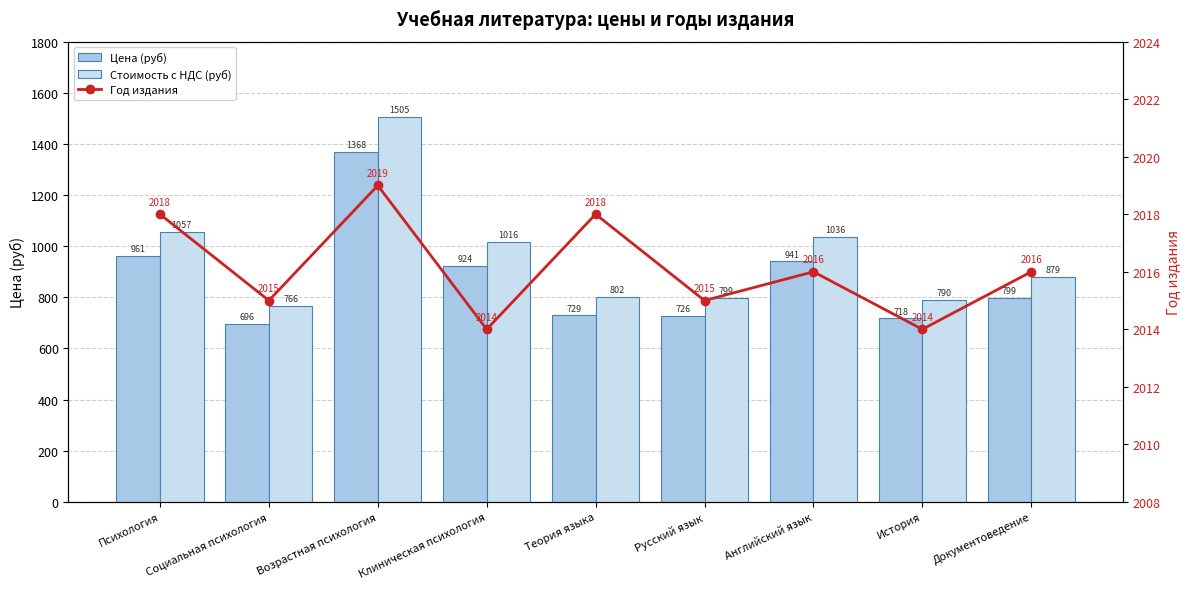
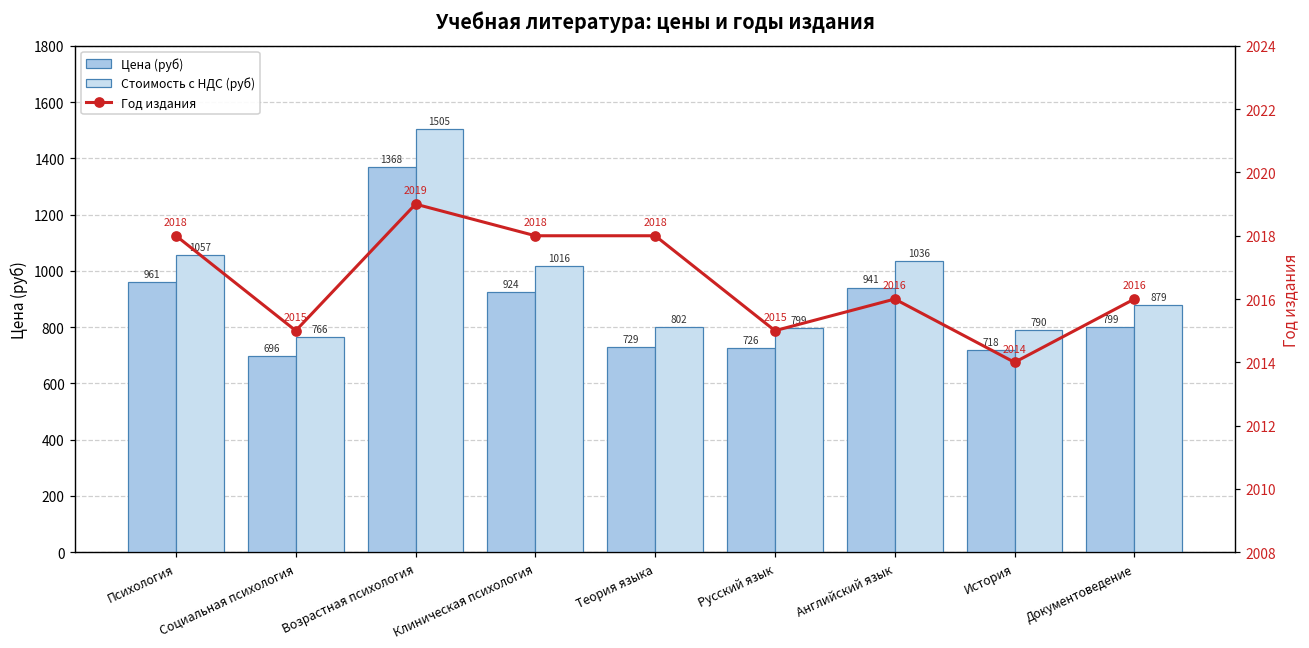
Год издания, Клиническая психология: 2014 -> 2018
